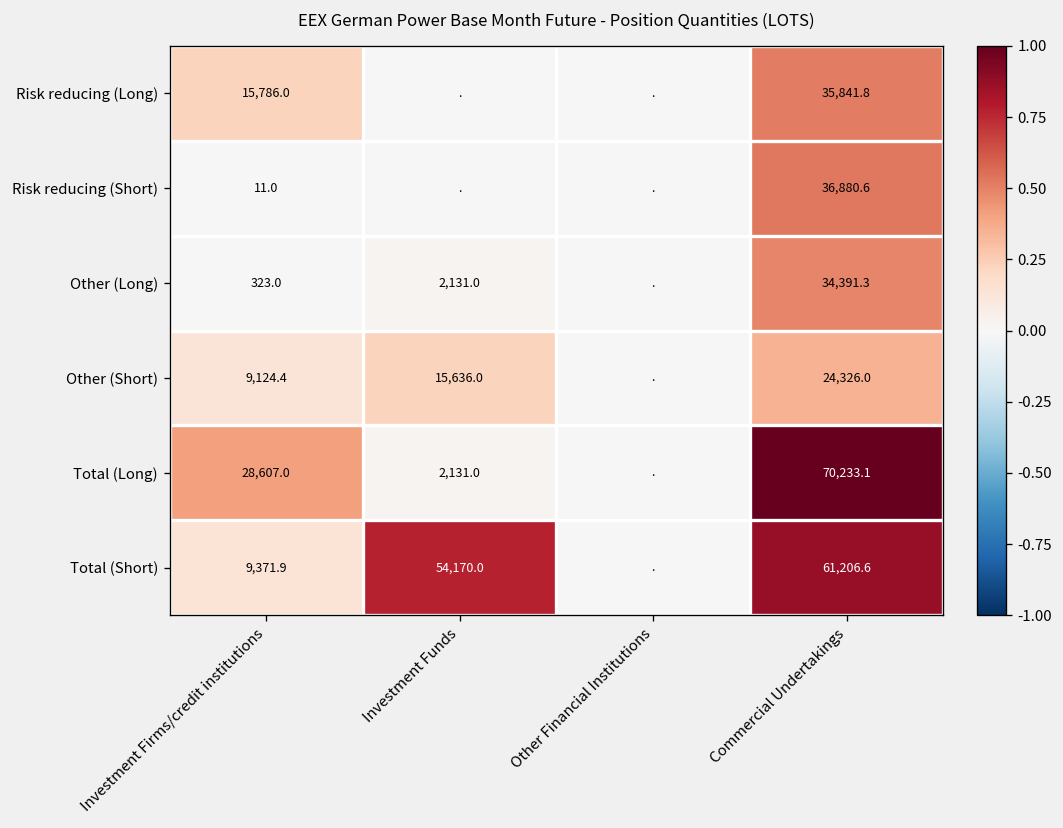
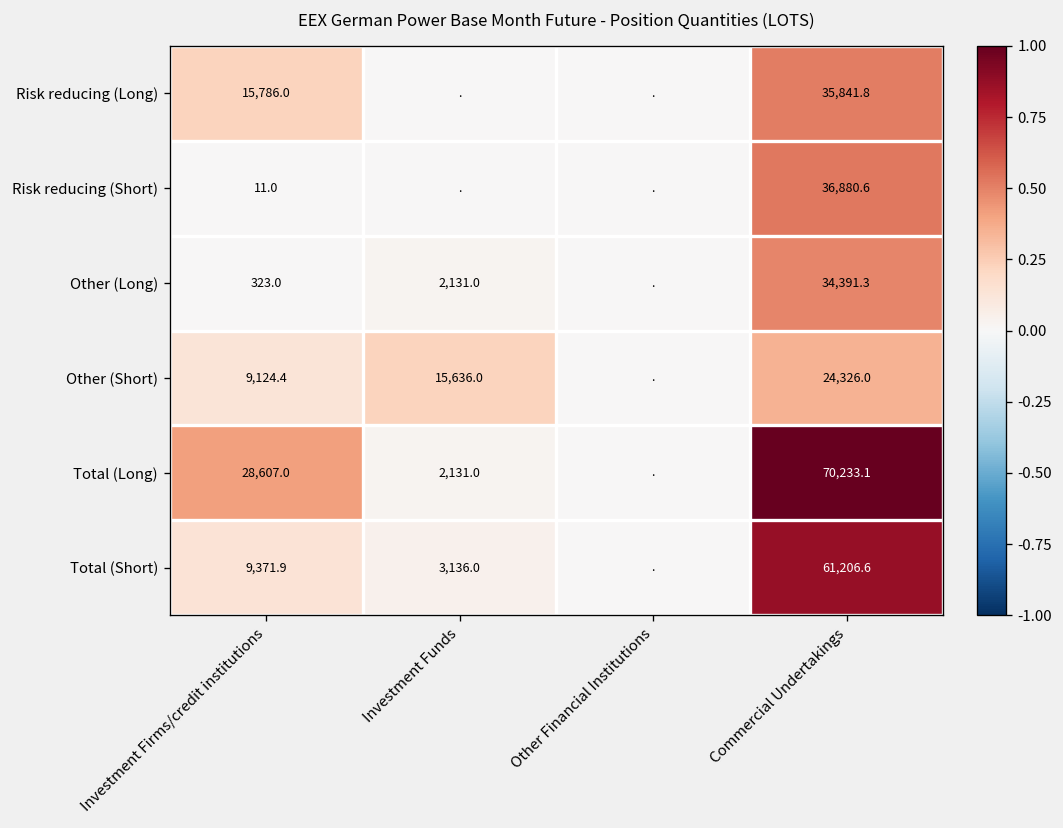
Total (Short), Investment Funds: 54,170.0 -> 3,136.0
